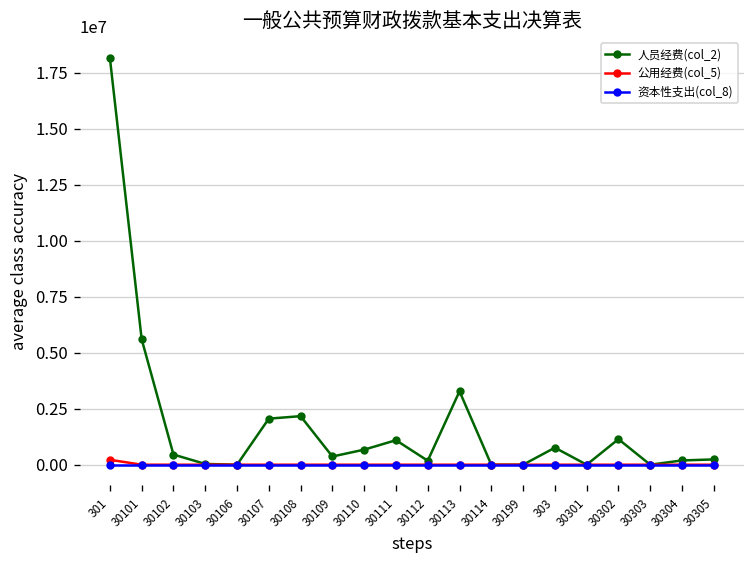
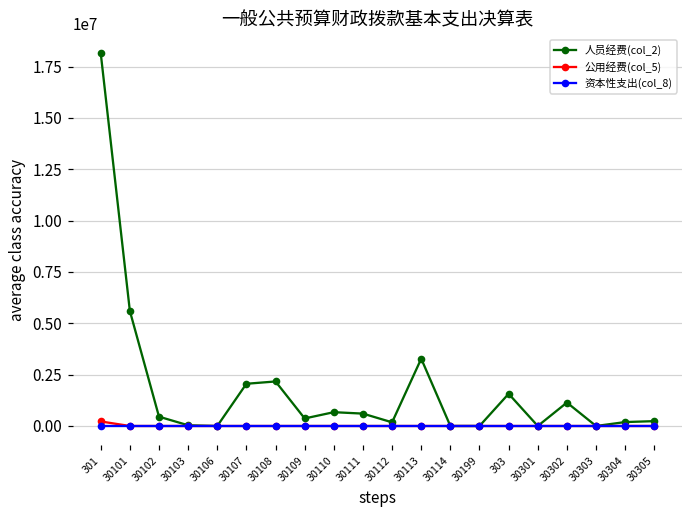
人员经费(col_2), 30111: 1100000 -> 600000
人员经费(col_2), 303: 800000 -> 1600000
